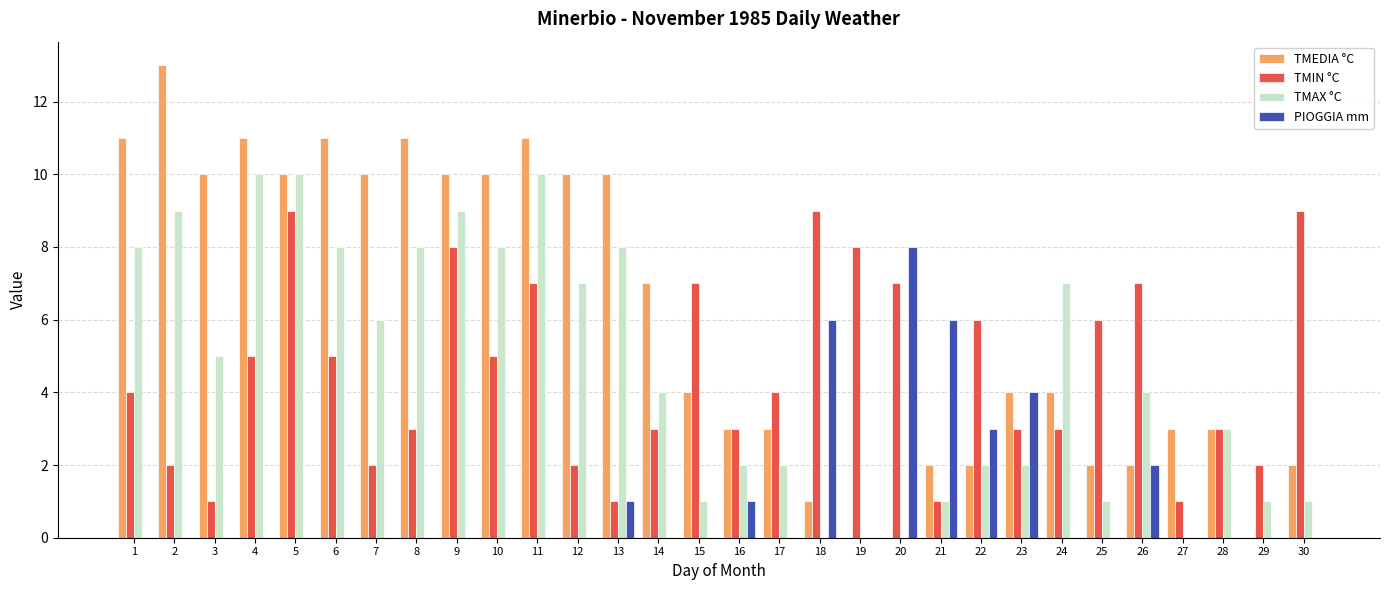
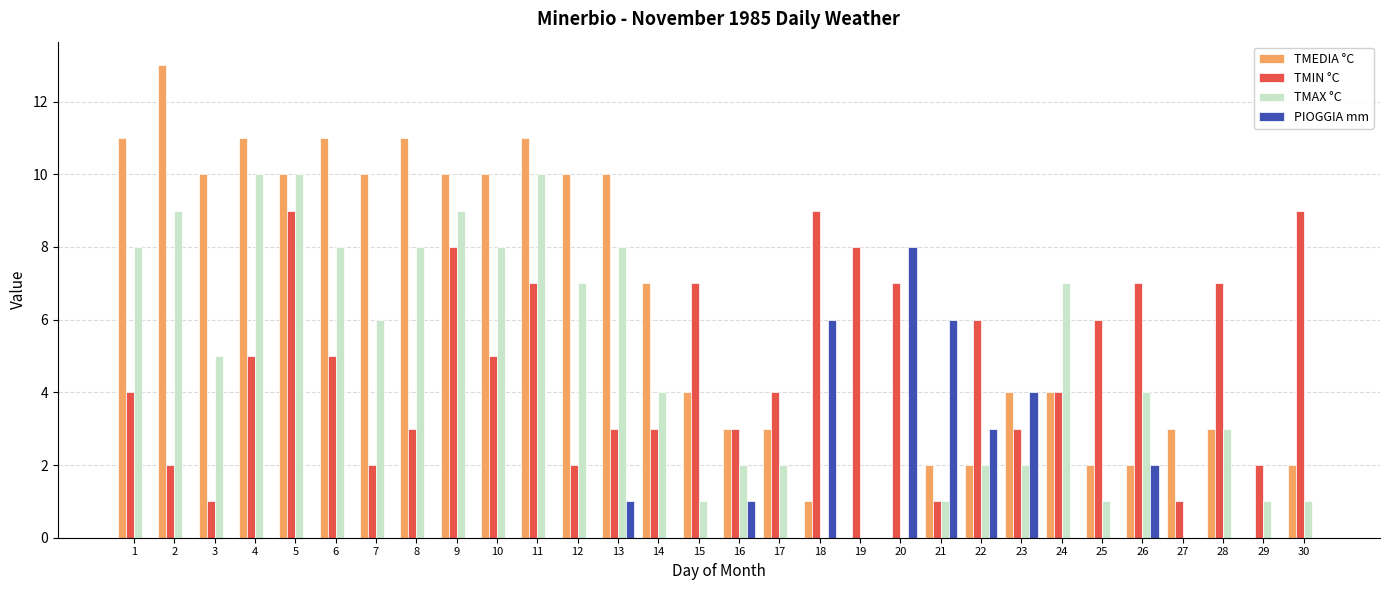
TMIN °C, 13: 1 -> 3
TMIN °C, 24: 3 -> 4
TMIN °C, 28: 3 -> 7
